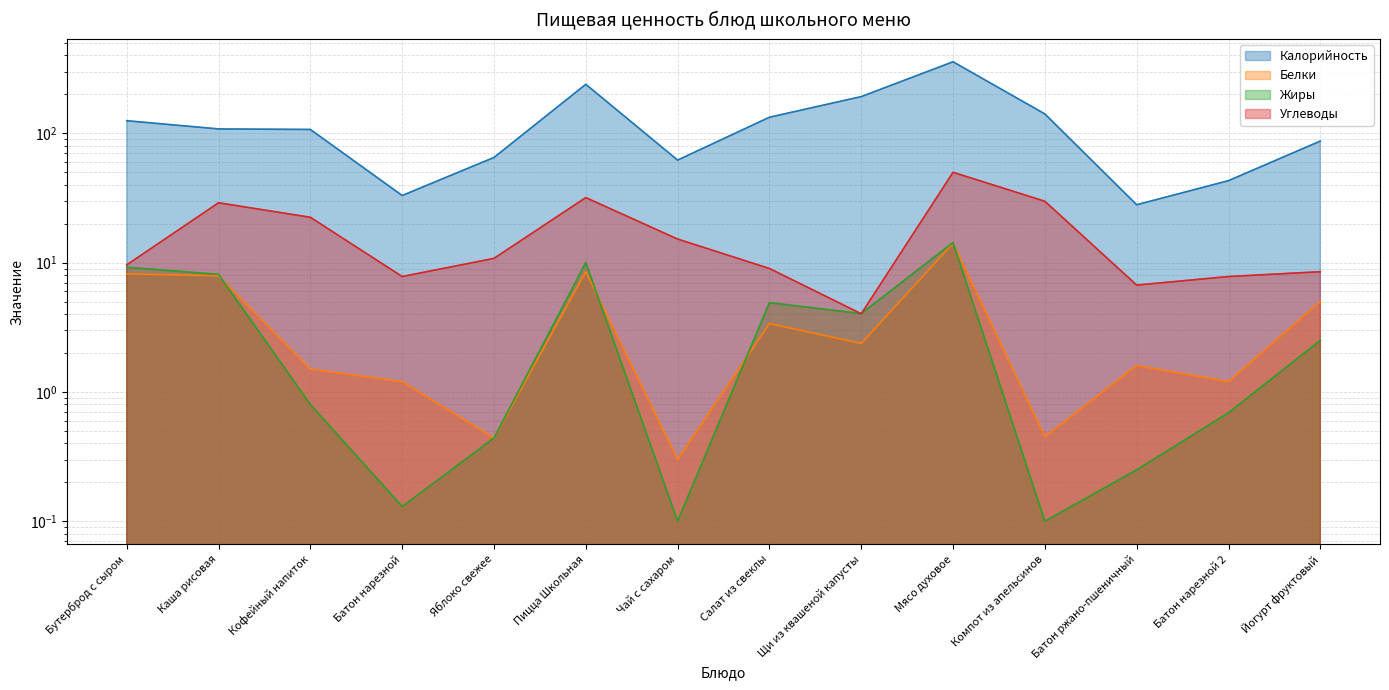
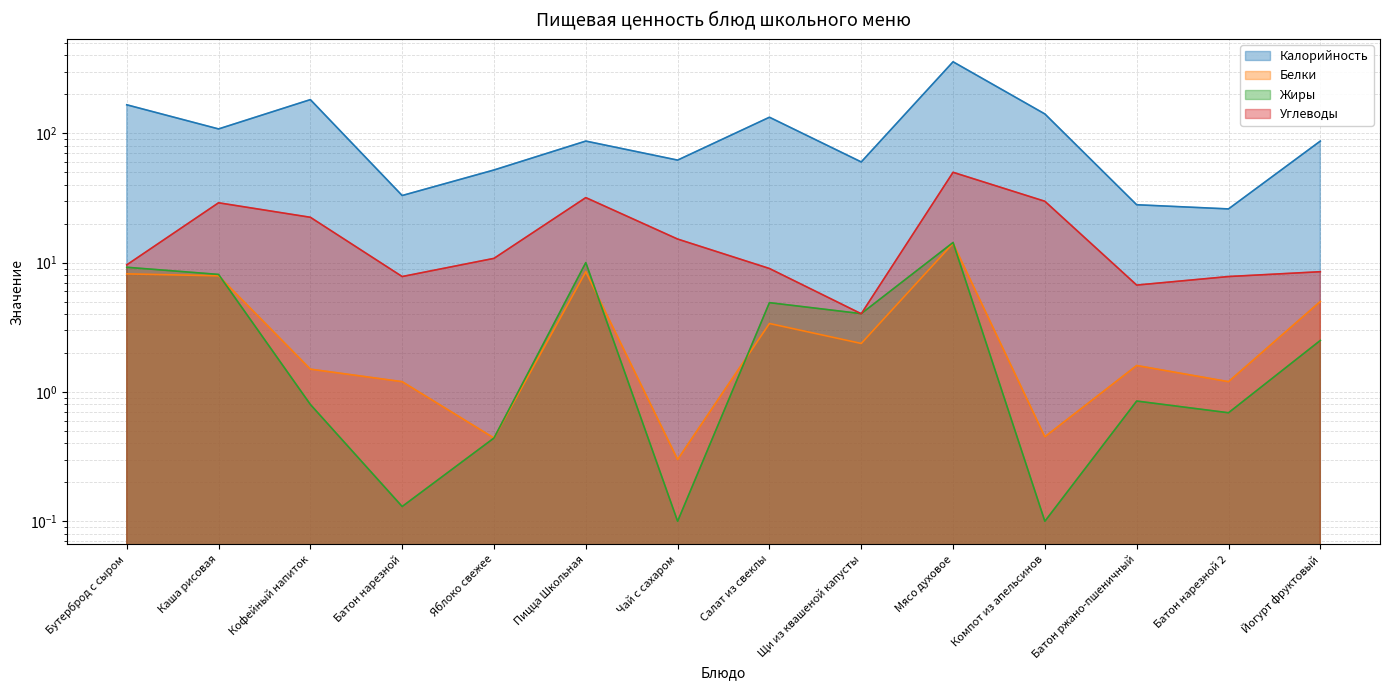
Калорийность, Бутерброд с сыром: 130 -> 170
Калорийность, Кофейный напиток: 110 -> 180
Калорийность, Яблоко свежее: 70 -> 52
Калорийность, Пицца Школьная: 240 -> 90
Калорийность, Щи из квашеной капусты: 190 -> 60
Жиры, Батон ржано-пшеничный: 0.25 -> 0.9
Калорийность, Батон нарезной 2: 43 -> 26
